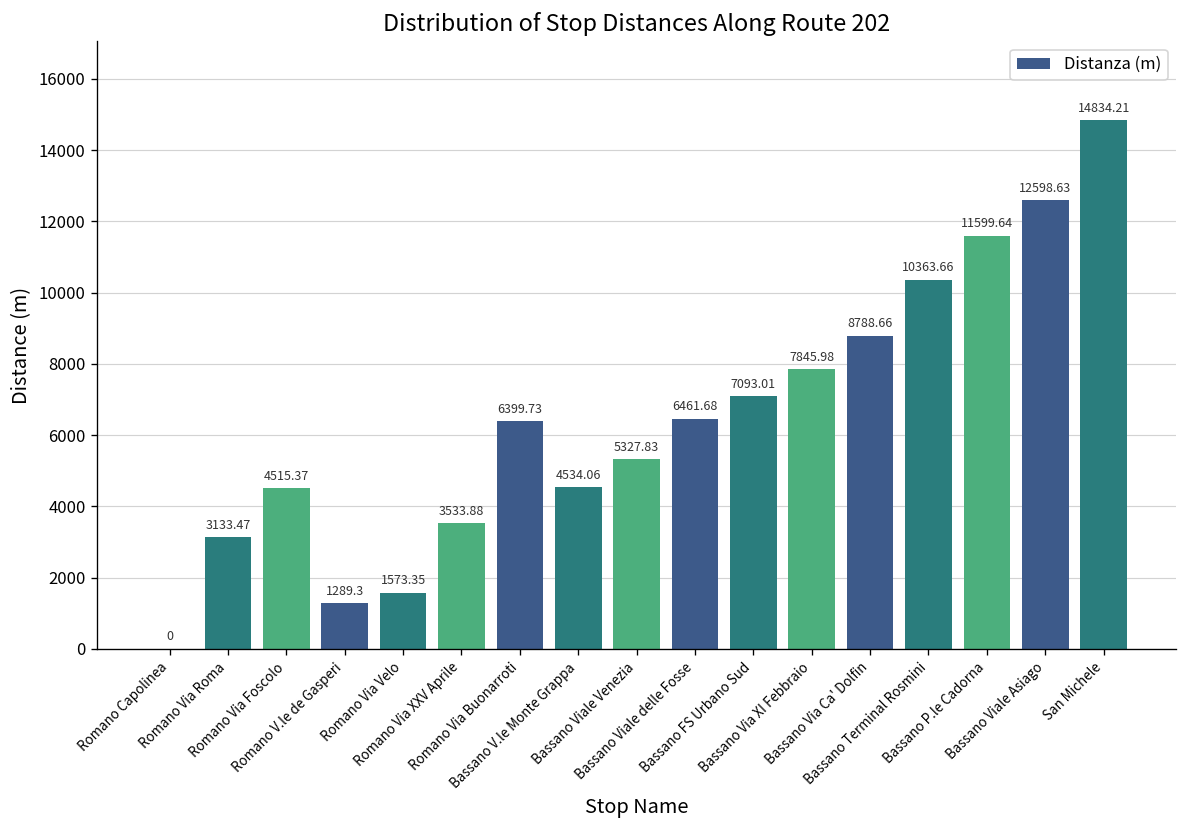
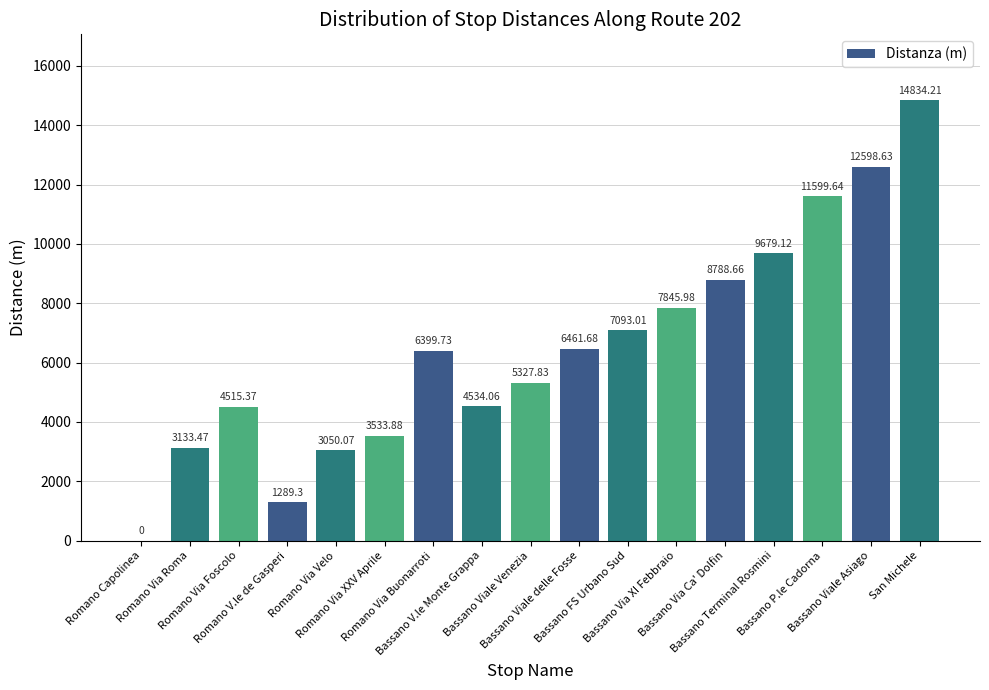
Romano Via Velo: 1573.35 -> 3050.07
Bassano Terminal Rosmini: 10363.66 -> 9679.12
